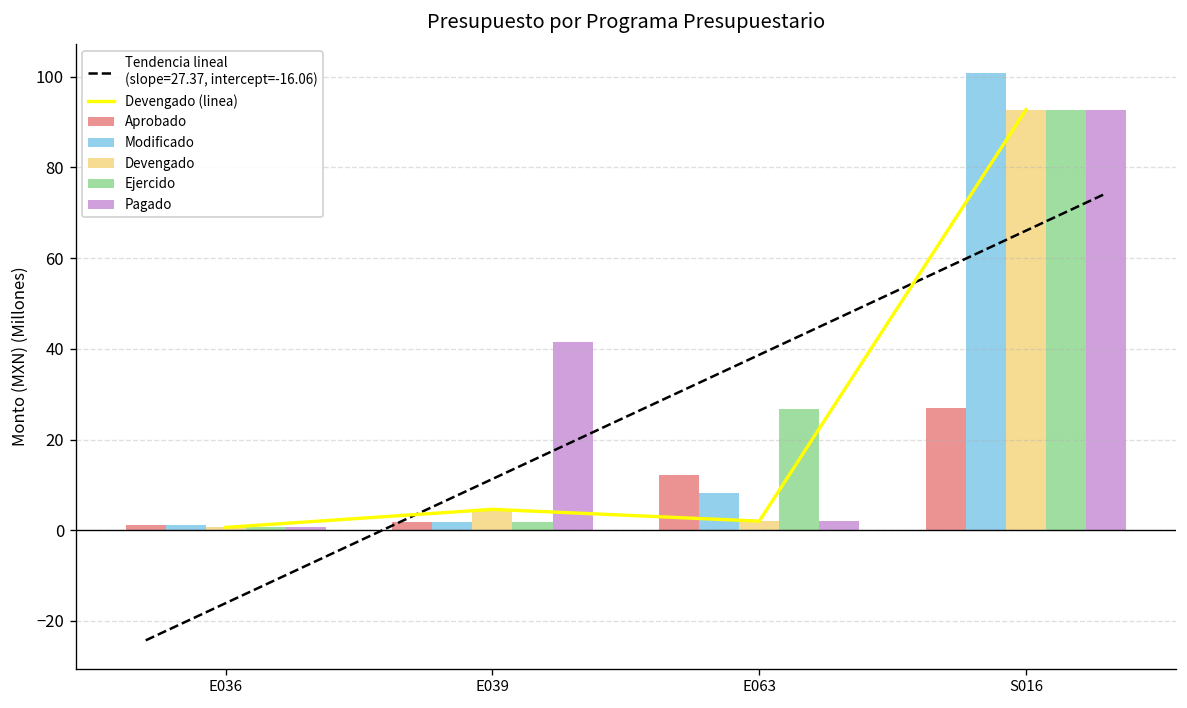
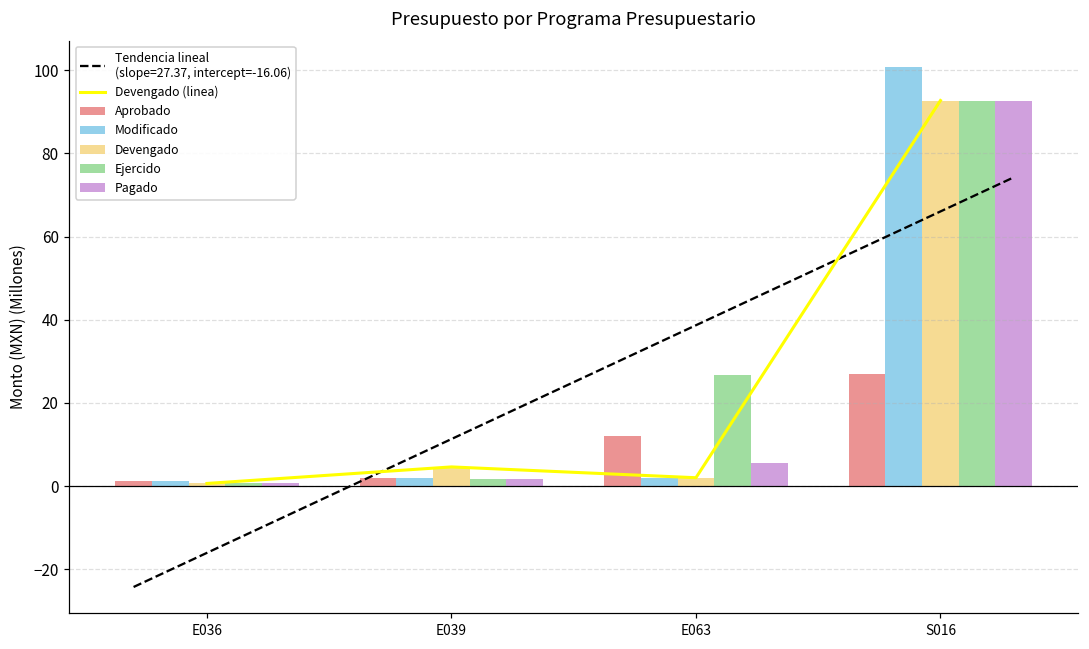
Pagado, E039: 41 -> 2
Modificado, E063: 8 -> 2
Pagado, E063: 2 -> 5
